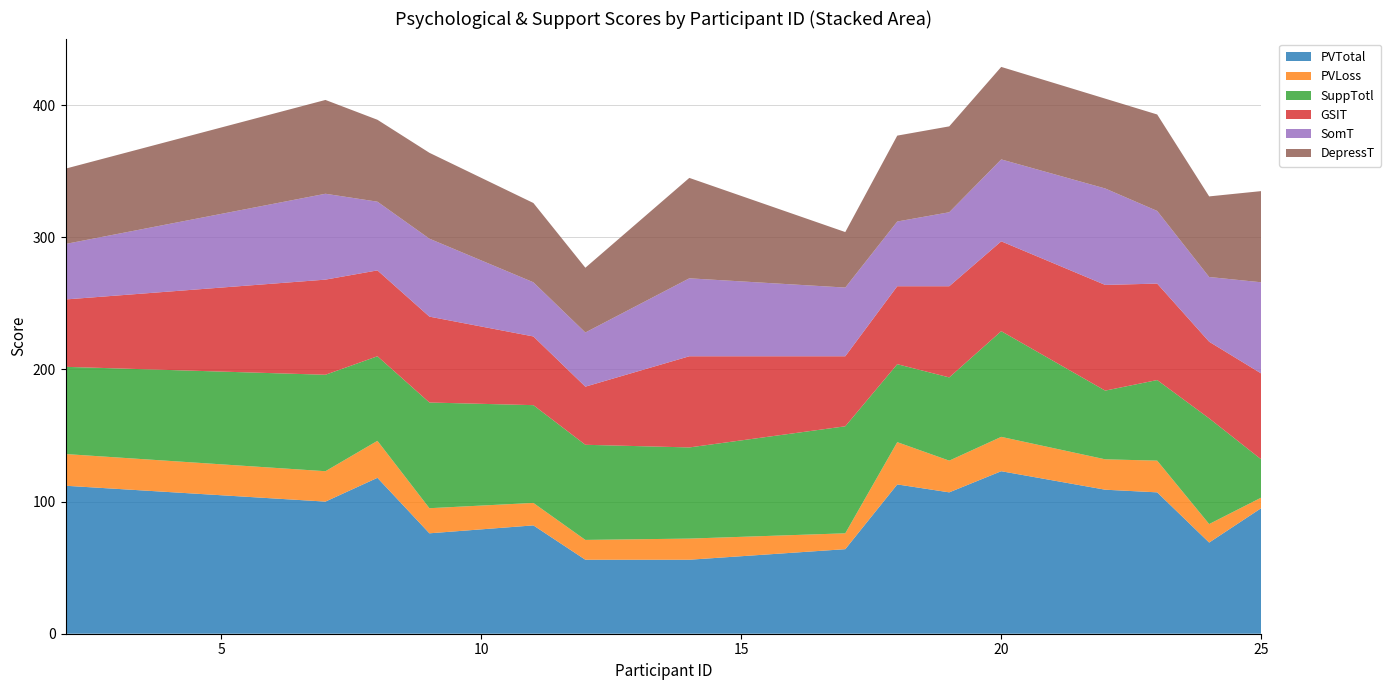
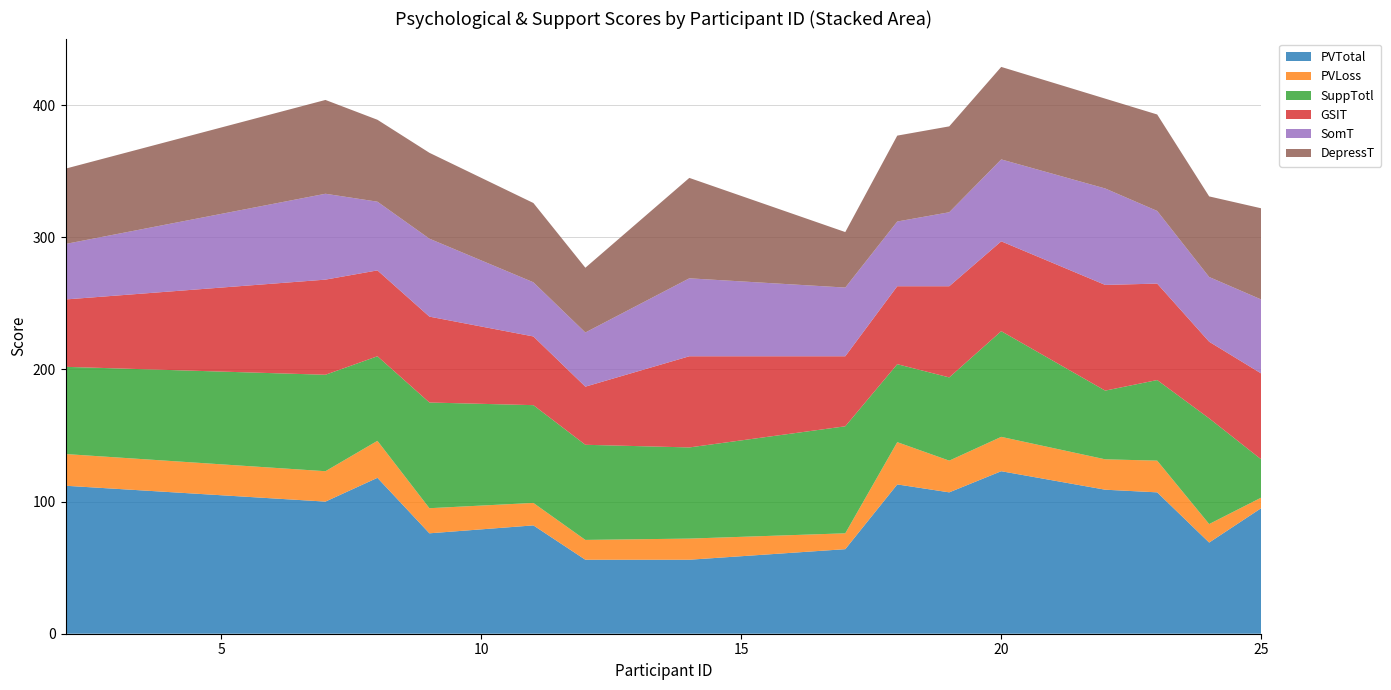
SomT, 25: 69 -> 56
